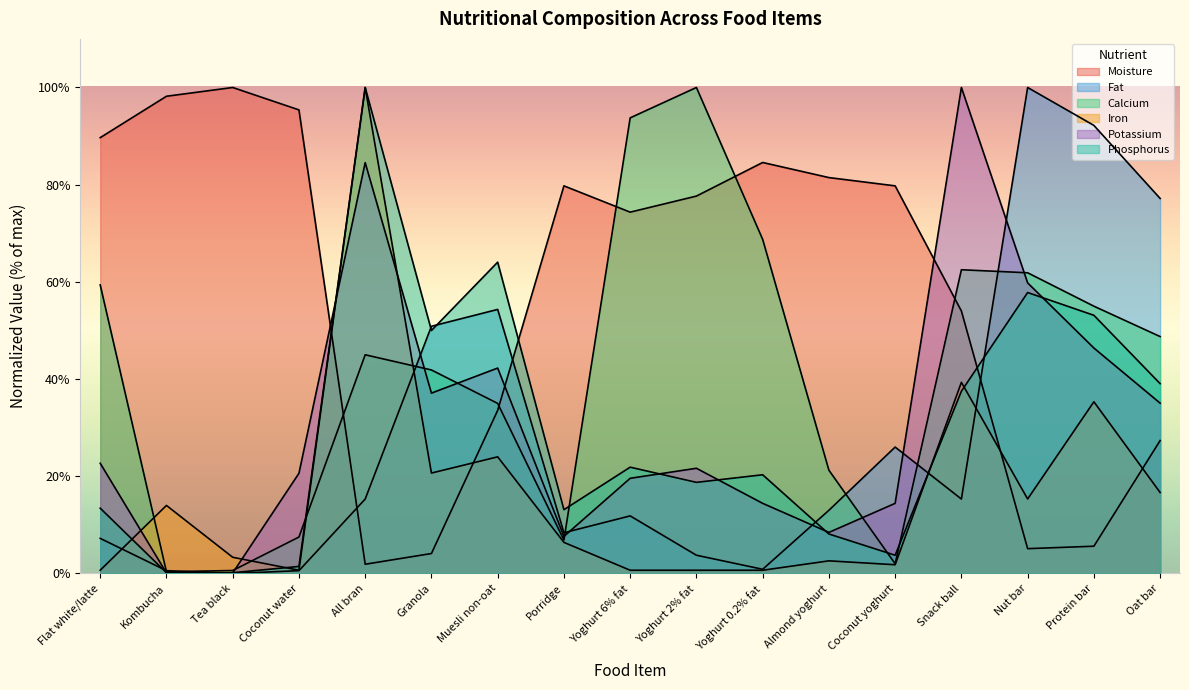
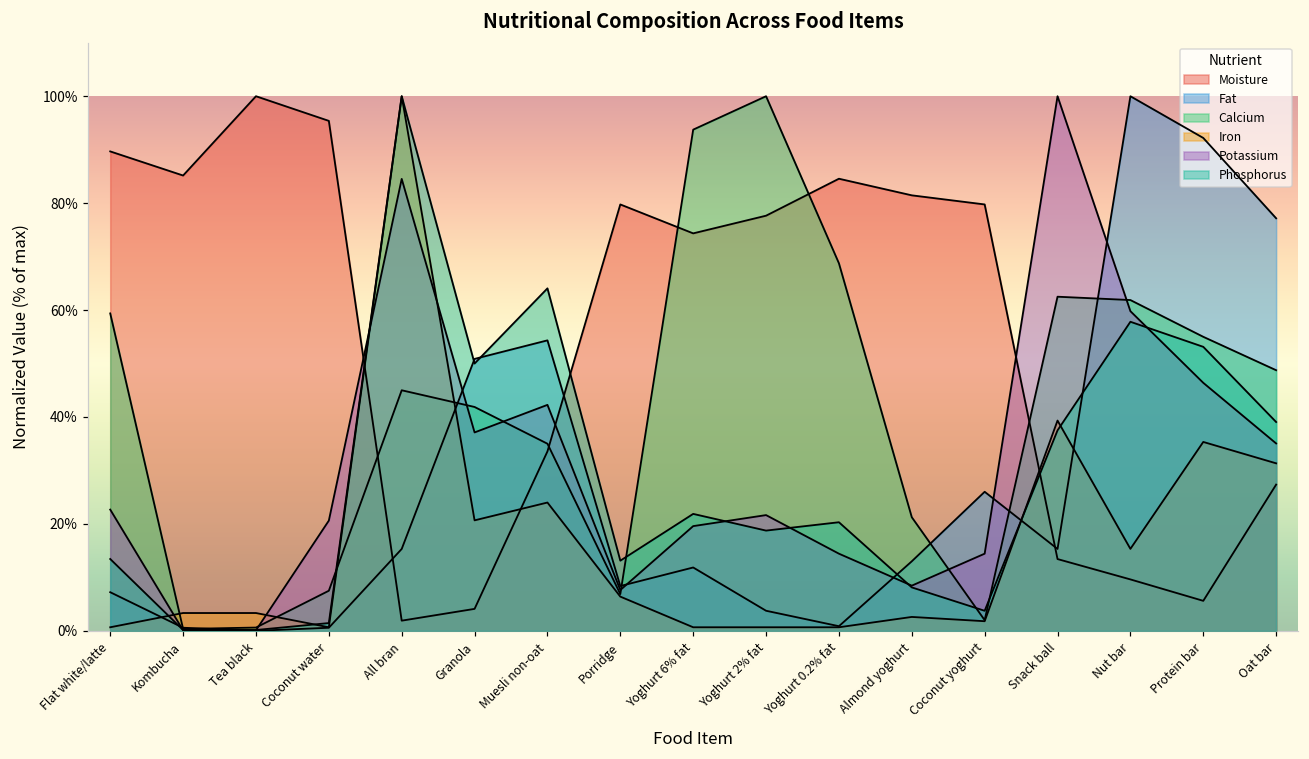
Moisture, Kombucha: 98% -> 85%
Iron, Kombucha: 14% -> 3%
Moisture, Snack ball: 54% -> 13%
Moisture, Nut bar: 5% -> 10%
Iron, Oat bar: 17% -> 31%
